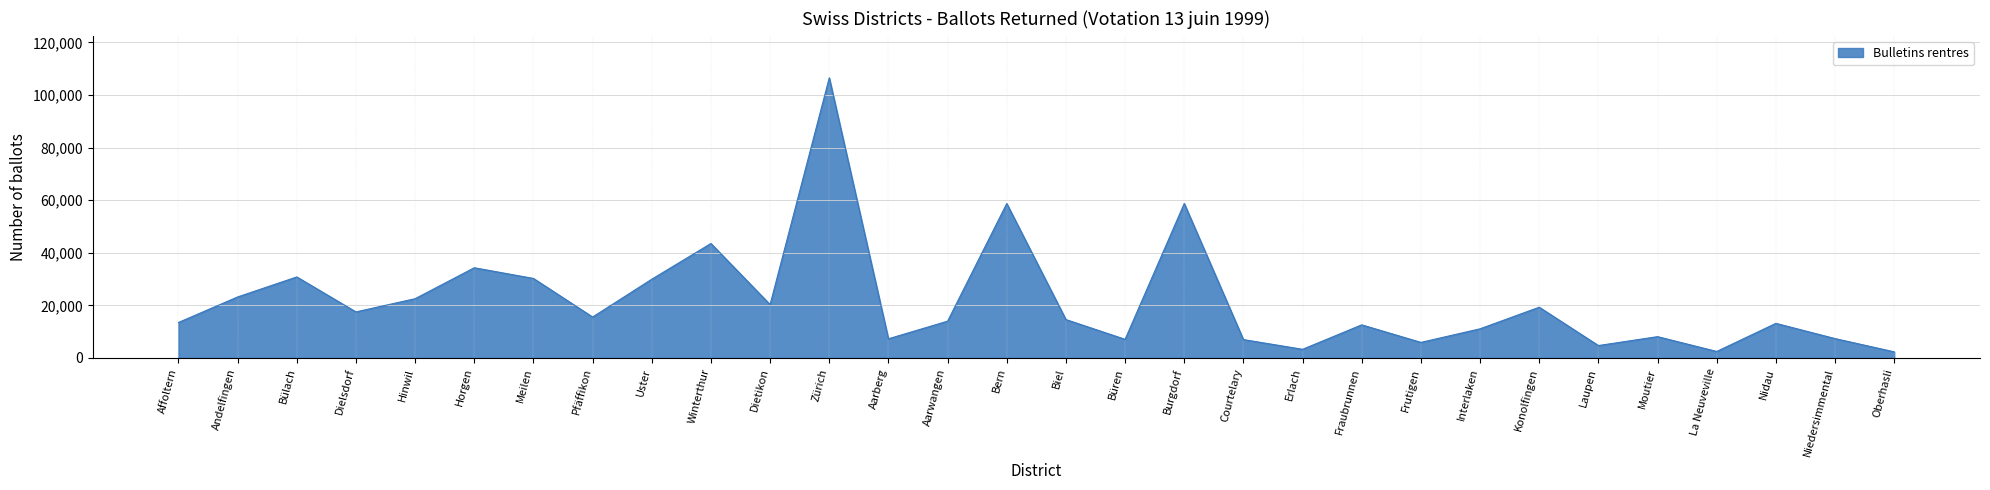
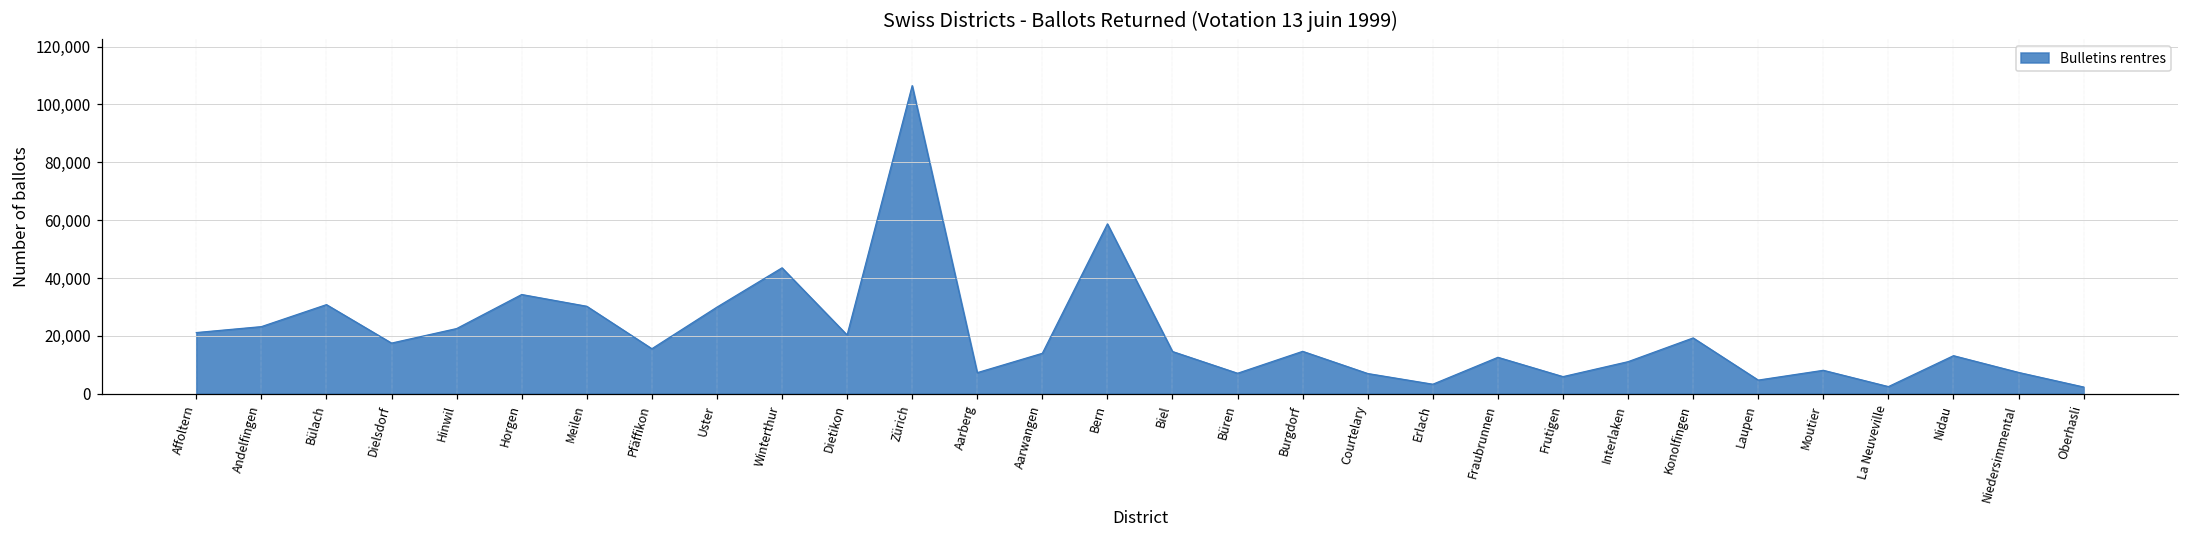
Affoltern: 13,000 -> 21,000
Burgdorf: 59,000 -> 15,000
